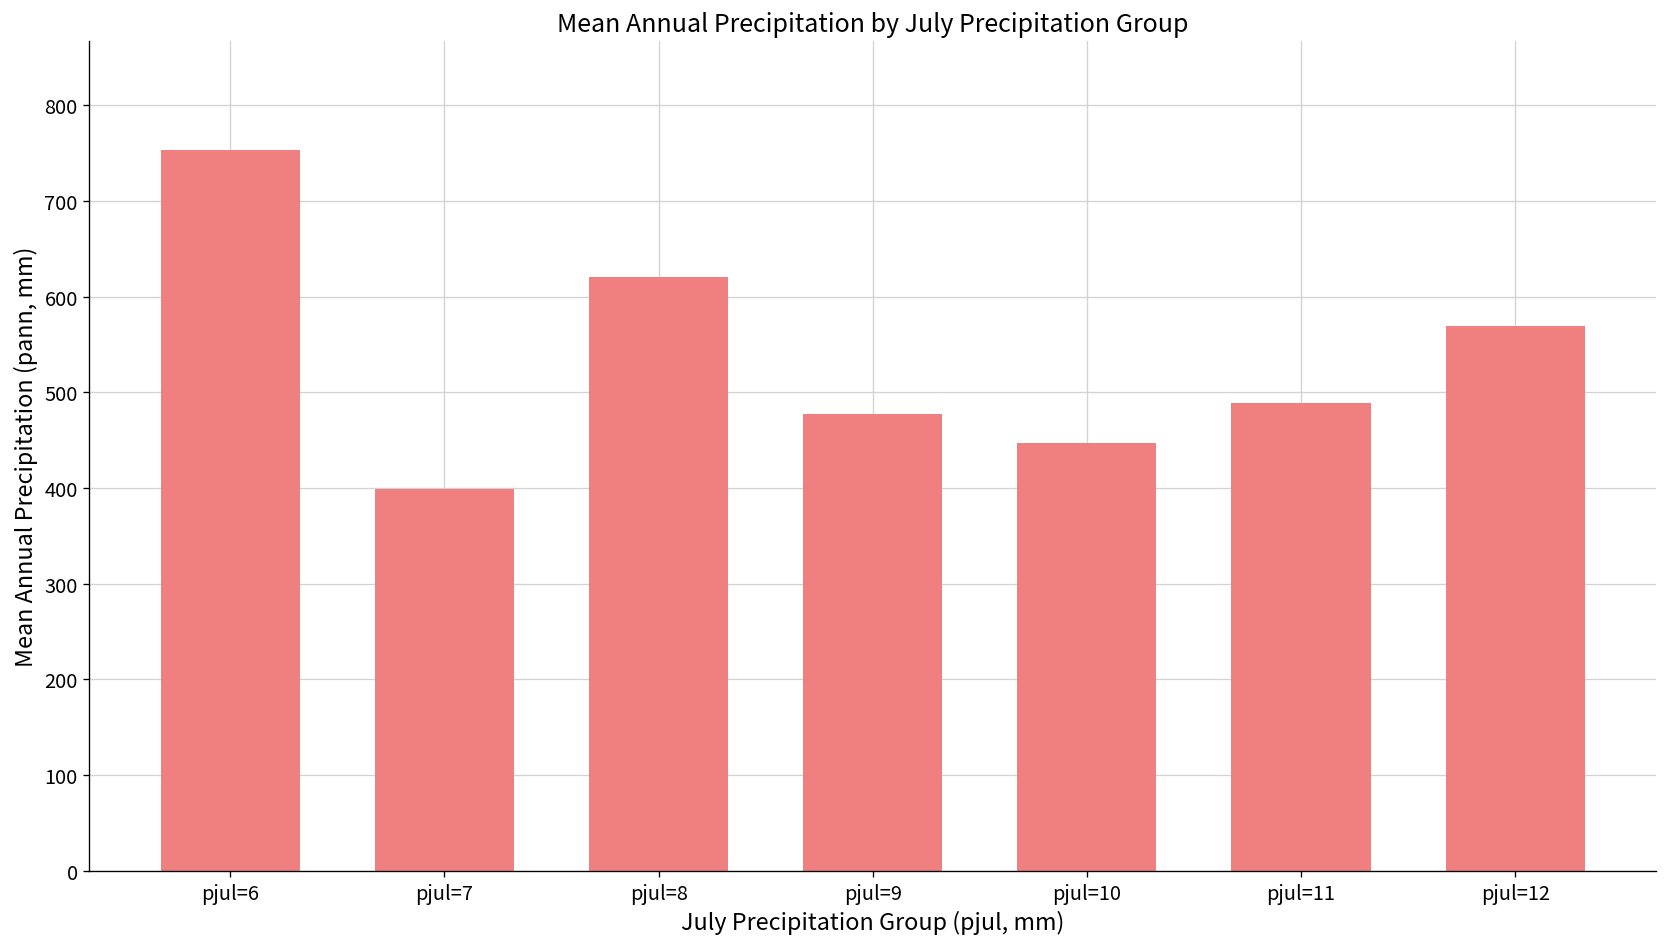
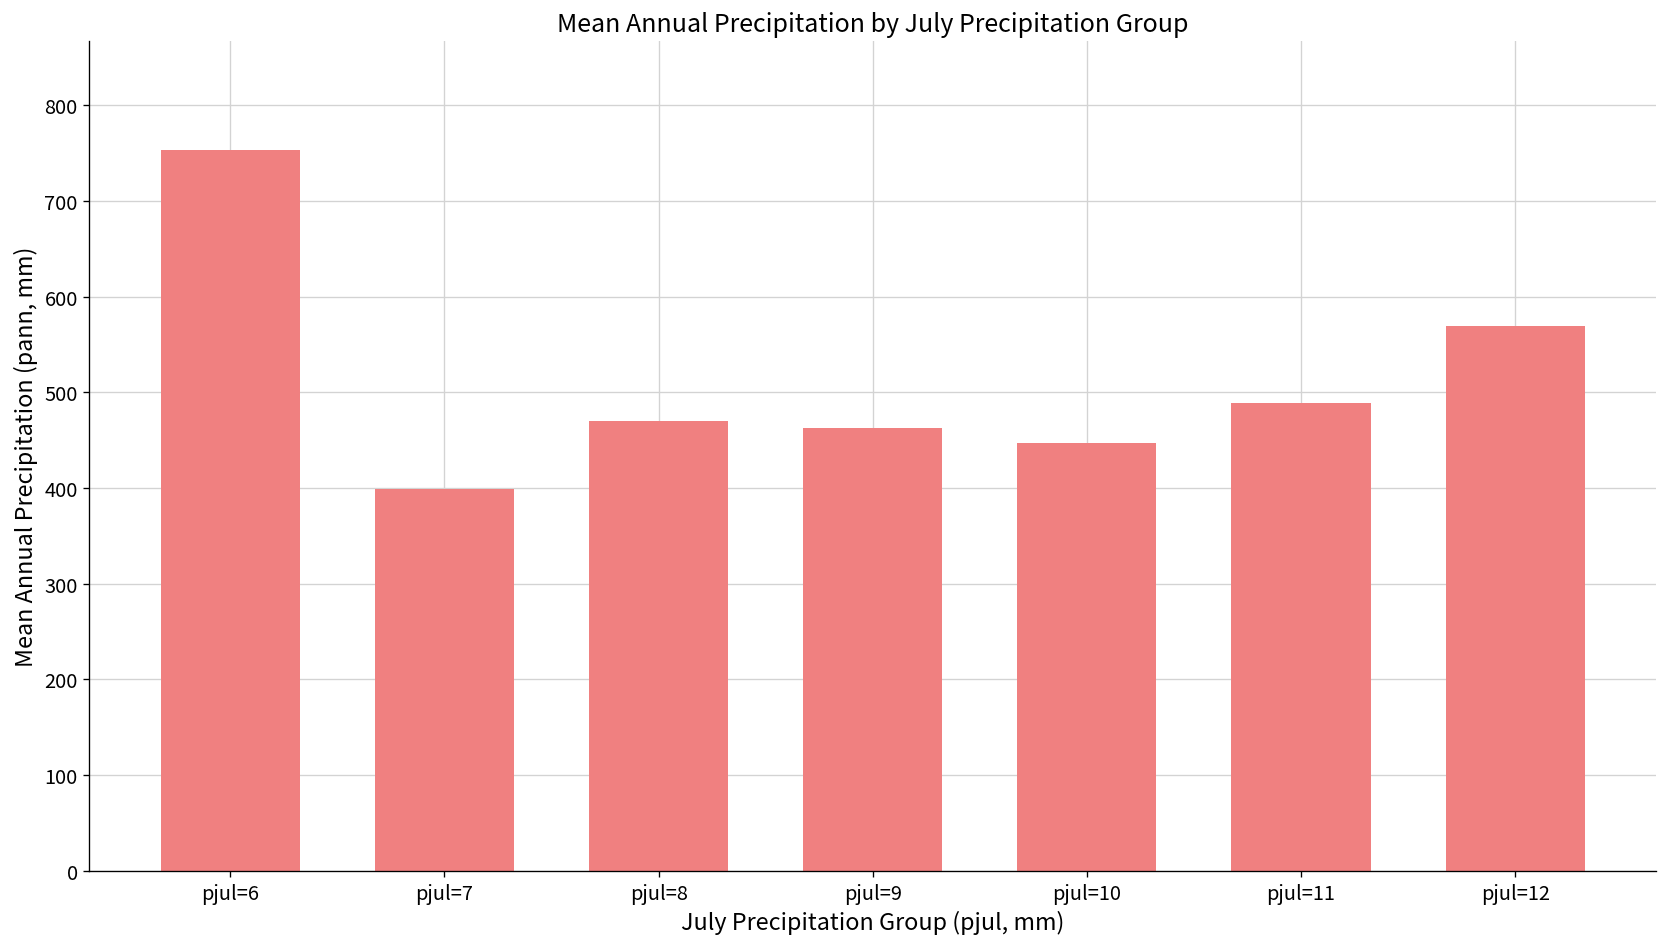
pjul=8: 620 -> 470
pjul=9: 480 -> 460
